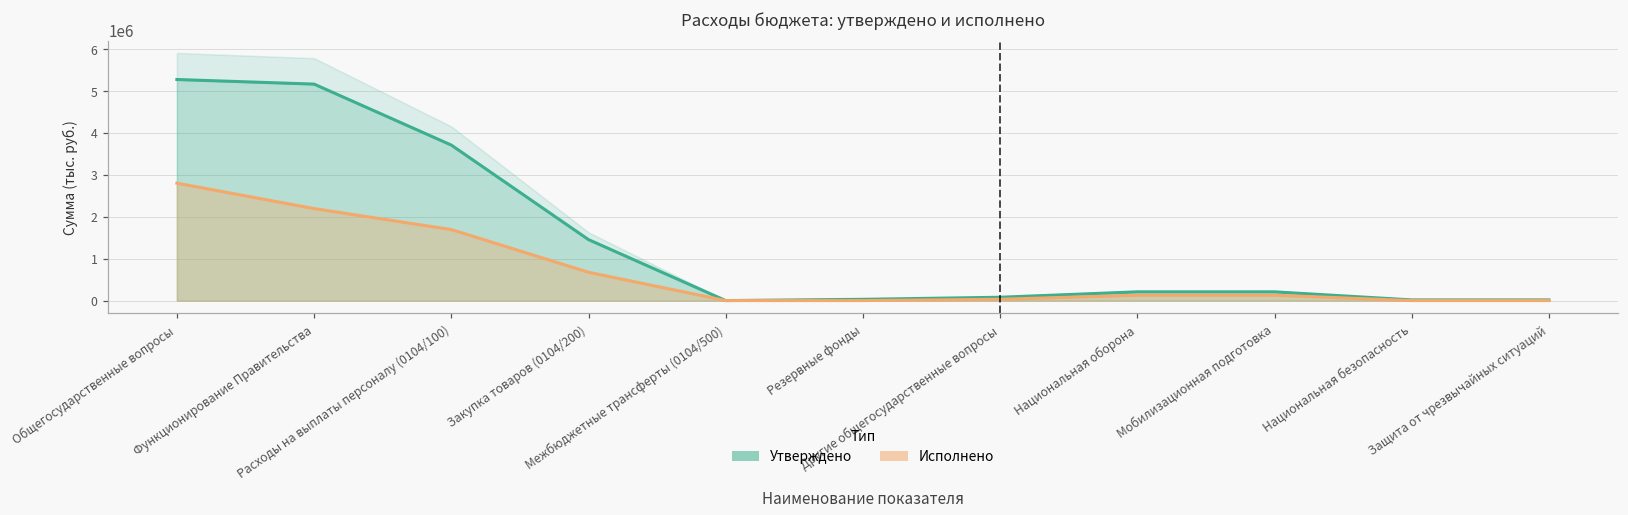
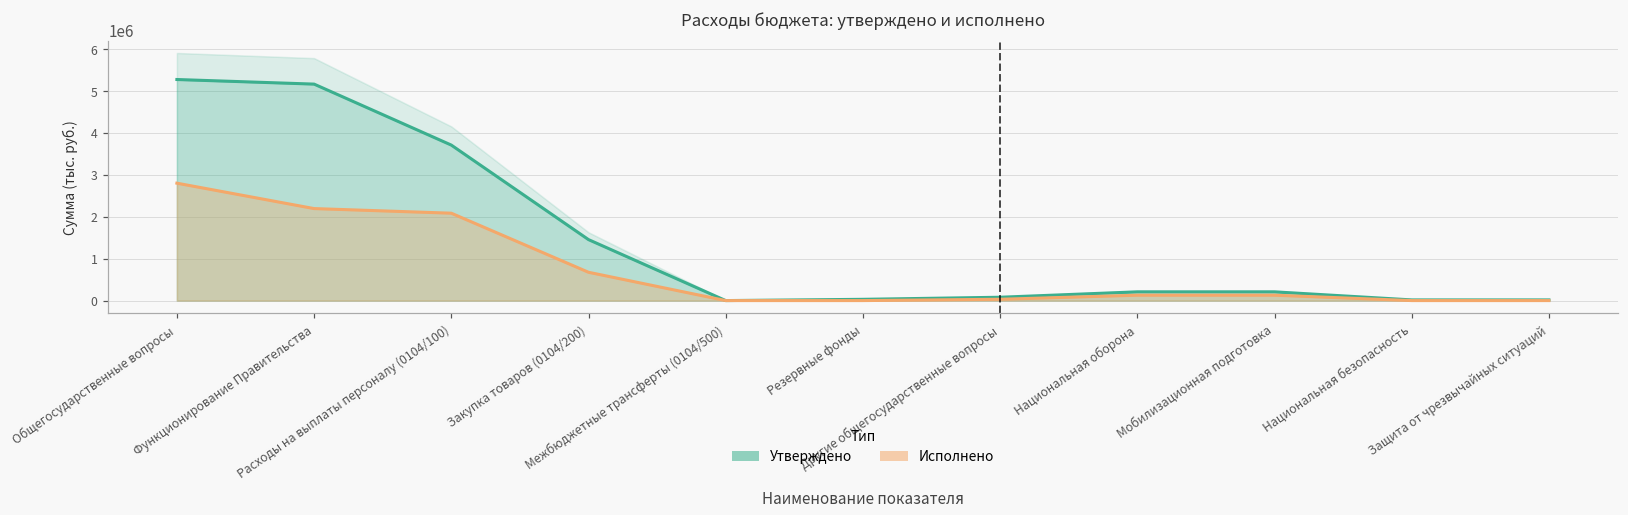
Исполнено, Расходы на выплаты персоналу (0104/100): 1700000 -> 2100000
